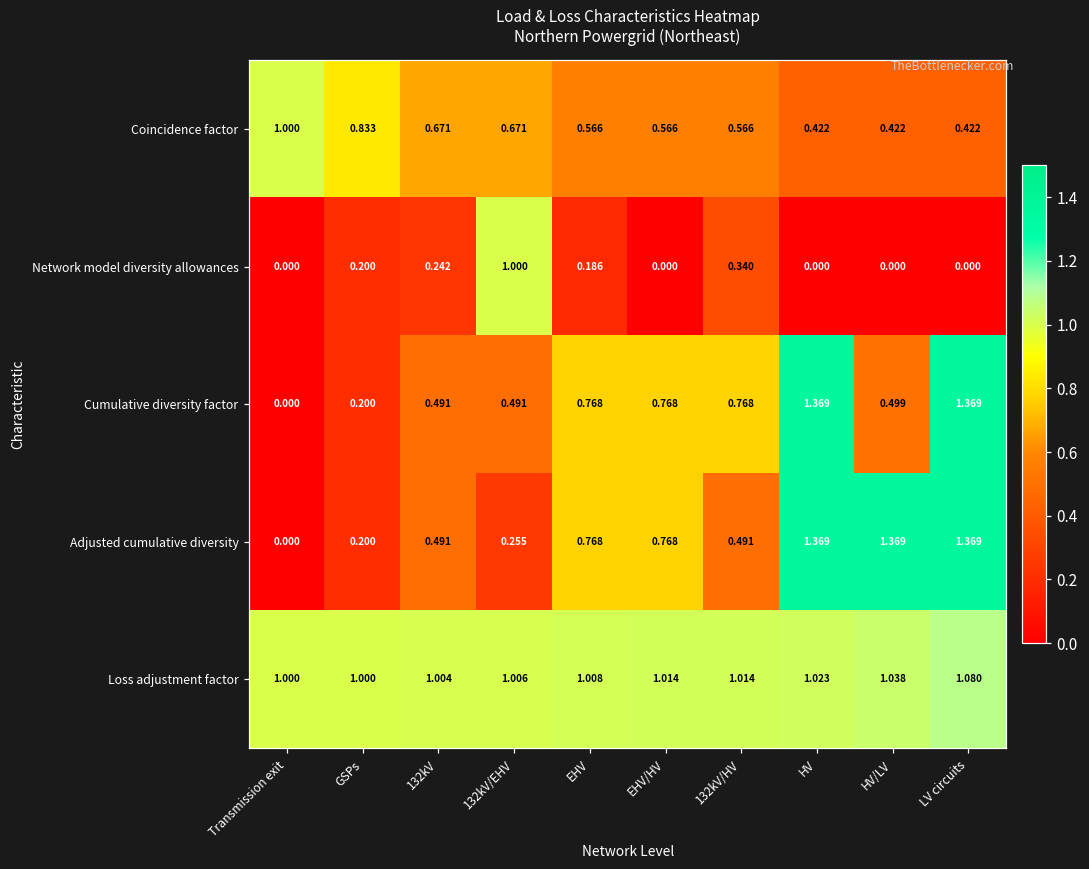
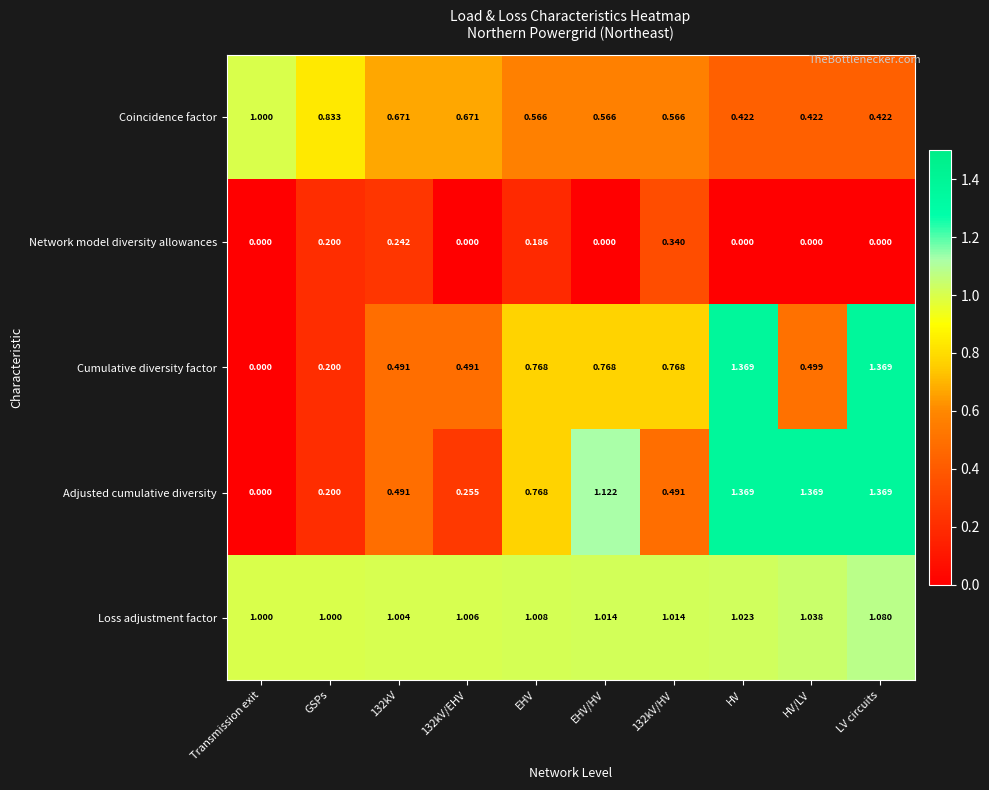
Network model diversity allowances, 132kV/EHV: 1.000 -> 0.000
Adjusted cumulative diversity, EHV/HV: 0.768 -> 1.122
